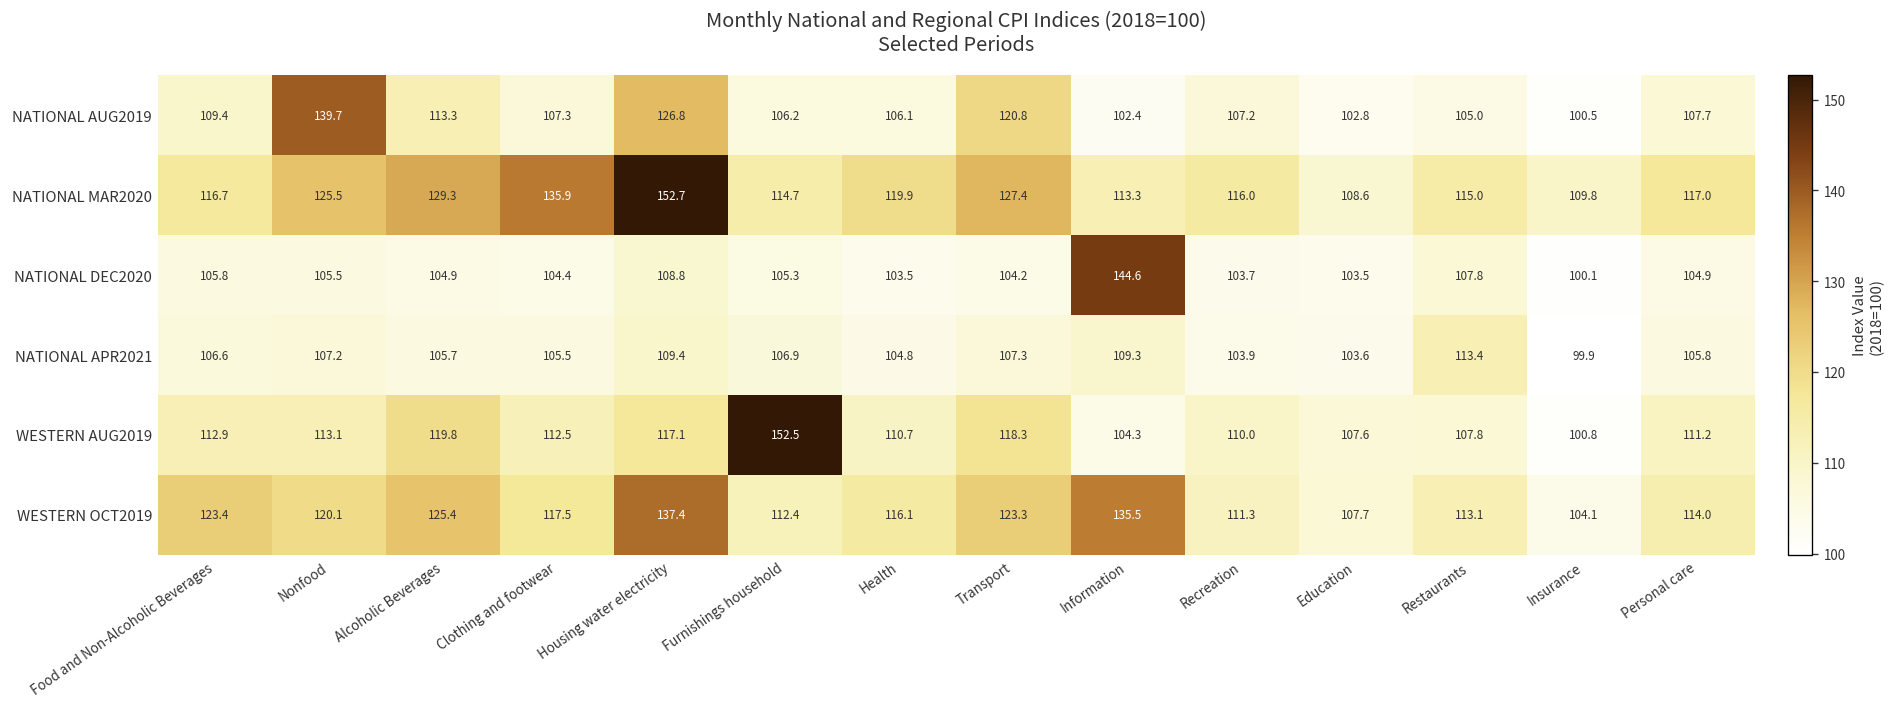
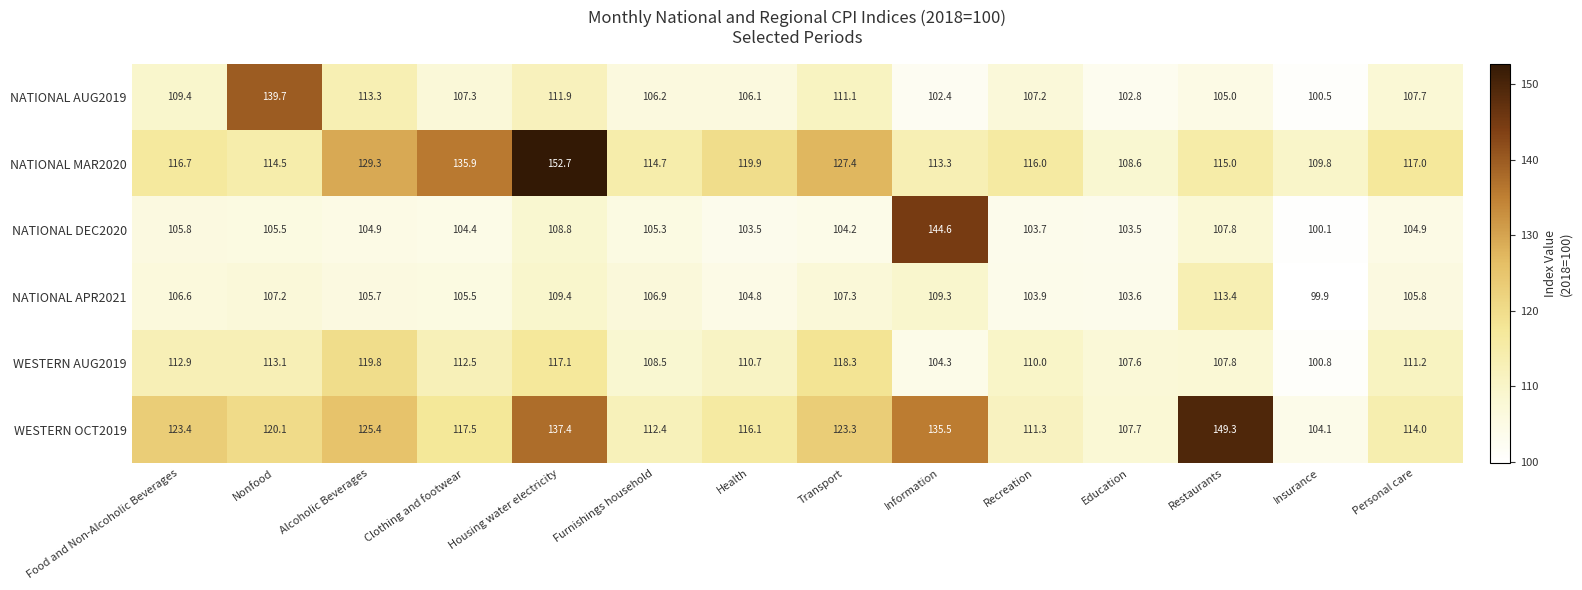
NATIONAL AUG2019, Housing water electricity: 126.8 -> 111.9
NATIONAL AUG2019, Transport: 120.8 -> 111.1
NATIONAL MAR2020, Nonfood: 125.5 -> 114.5
WESTERN AUG2019, Furnishings household: 152.5 -> 108.5
WESTERN OCT2019, Restaurants: 113.1 -> 149.3
